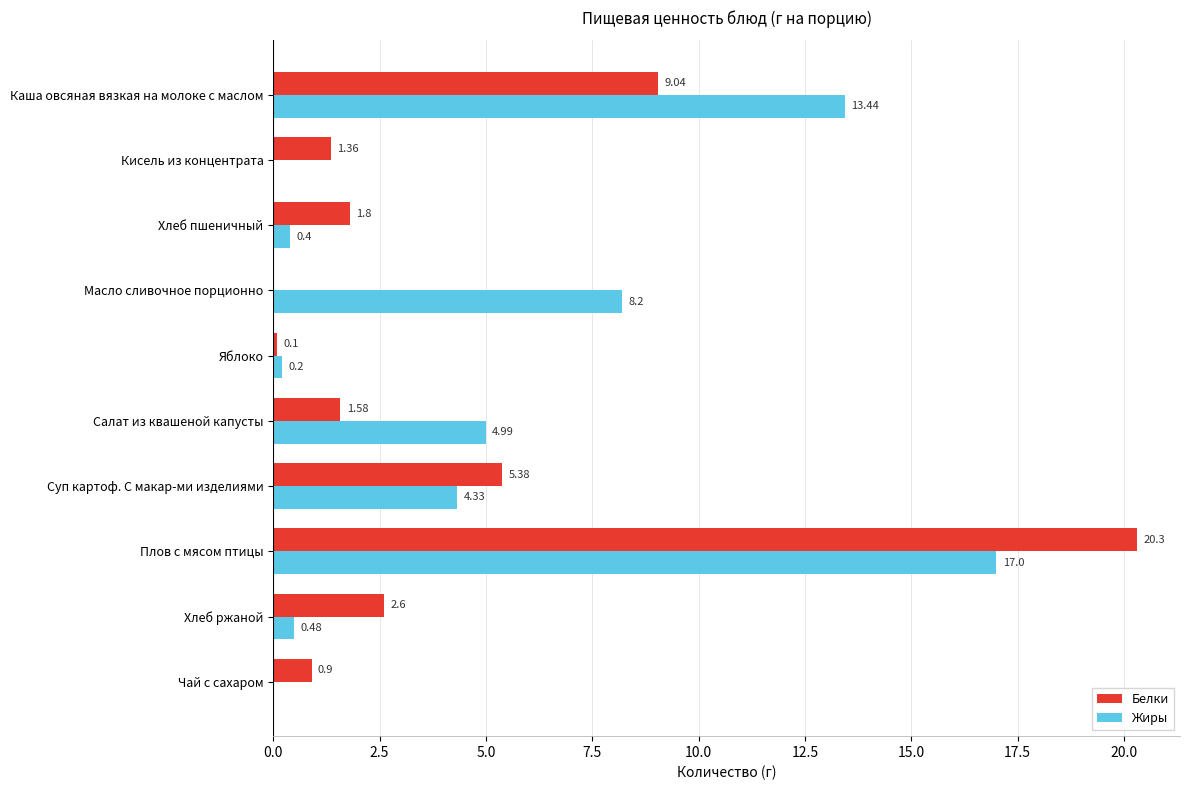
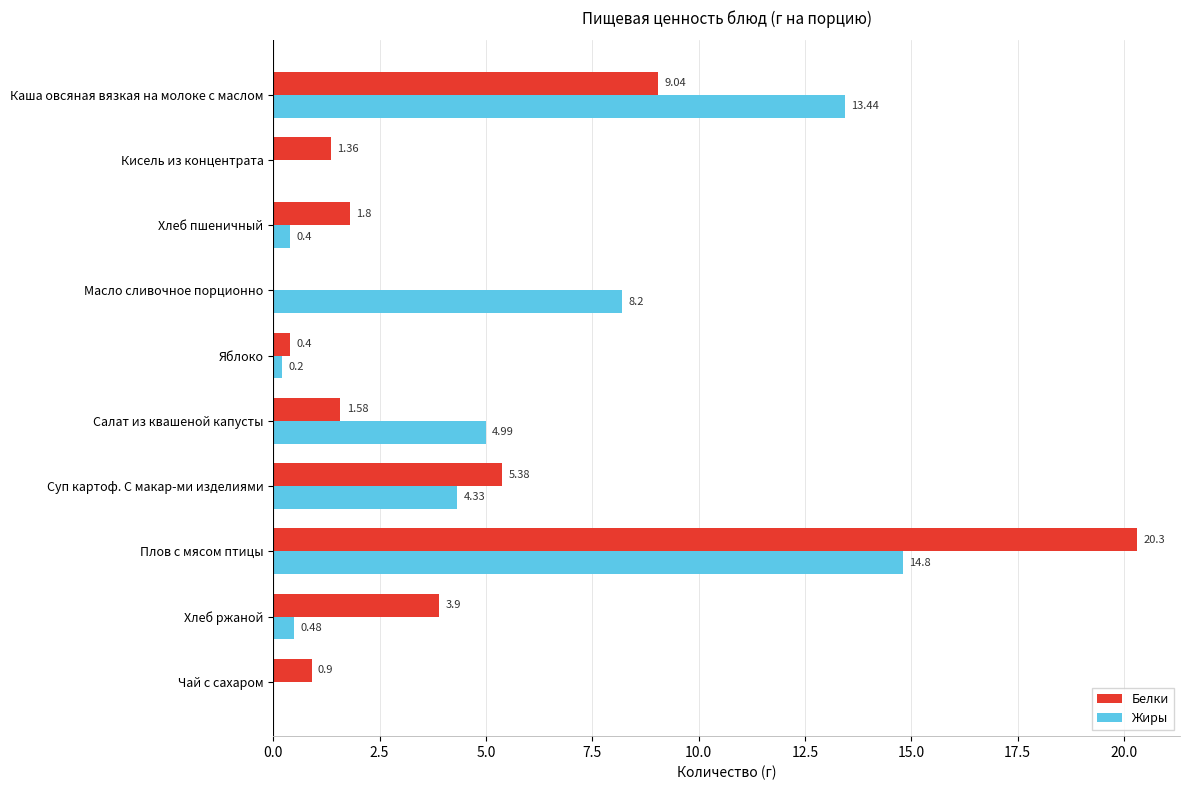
Белки, Яблоко: 0.1 -> 0.4
Жиры, Плов с мясом птицы: 17.0 -> 14.8
Белки, Хлеб ржаной: 2.6 -> 3.9
